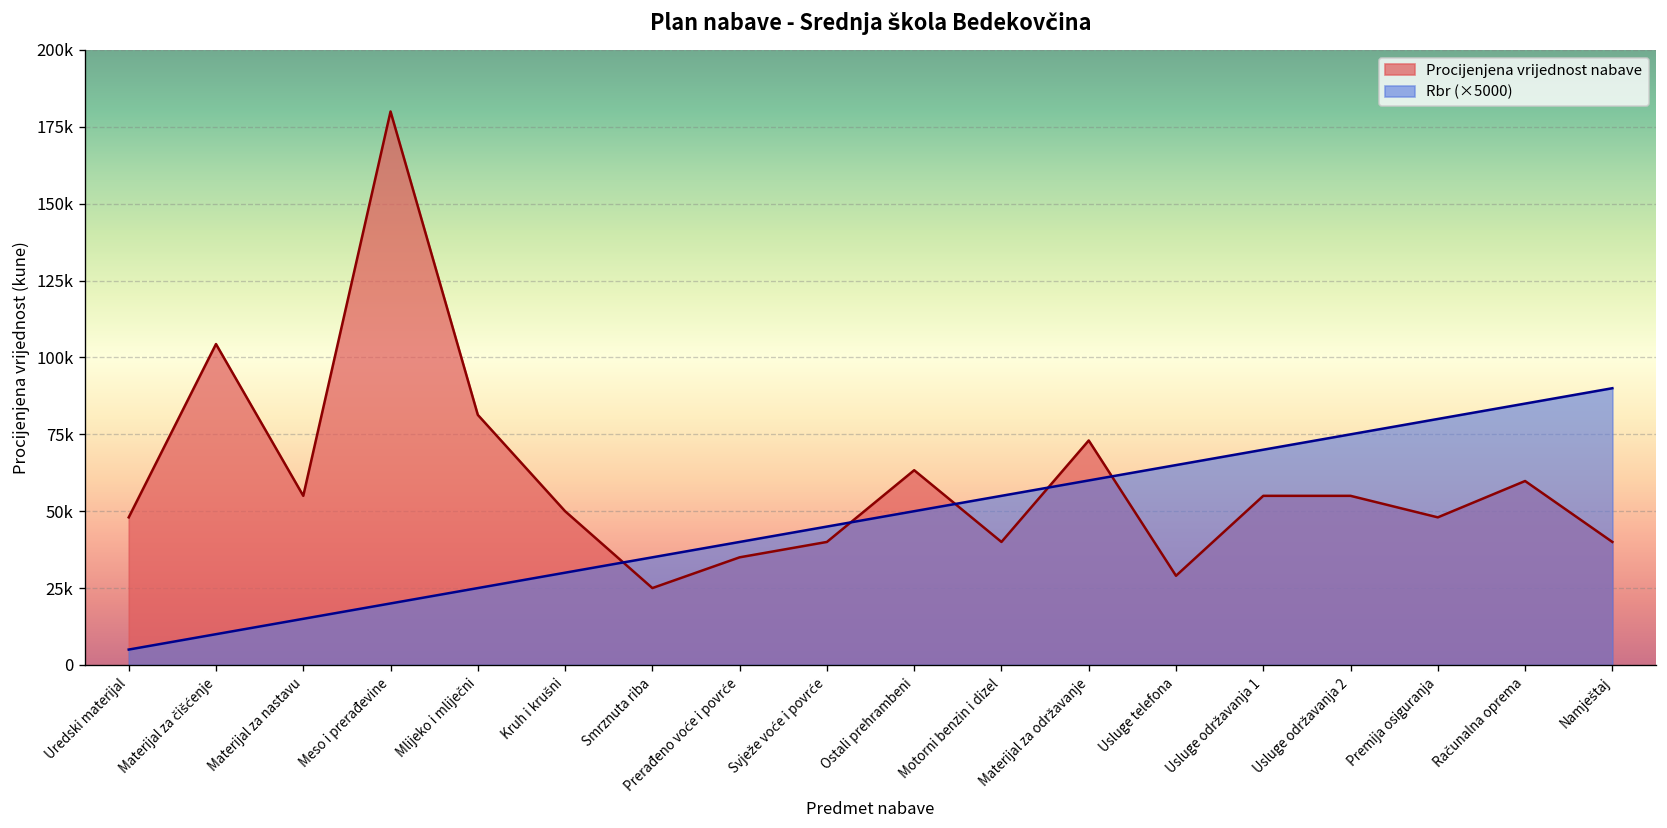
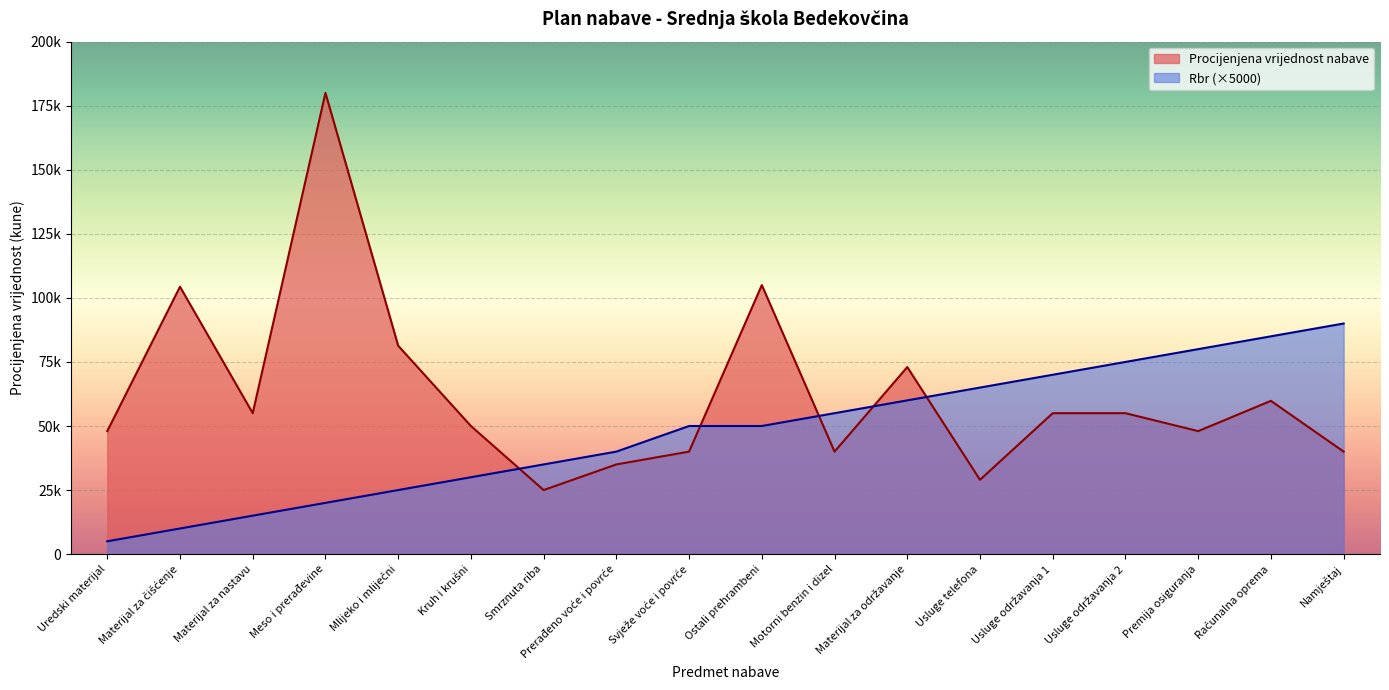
Rbr (×5000), Svježe voće i povrće: 45000 -> 50000
Procijenjena vrijednost nabave, Ostali prehrambeni: 63000 -> 105000
